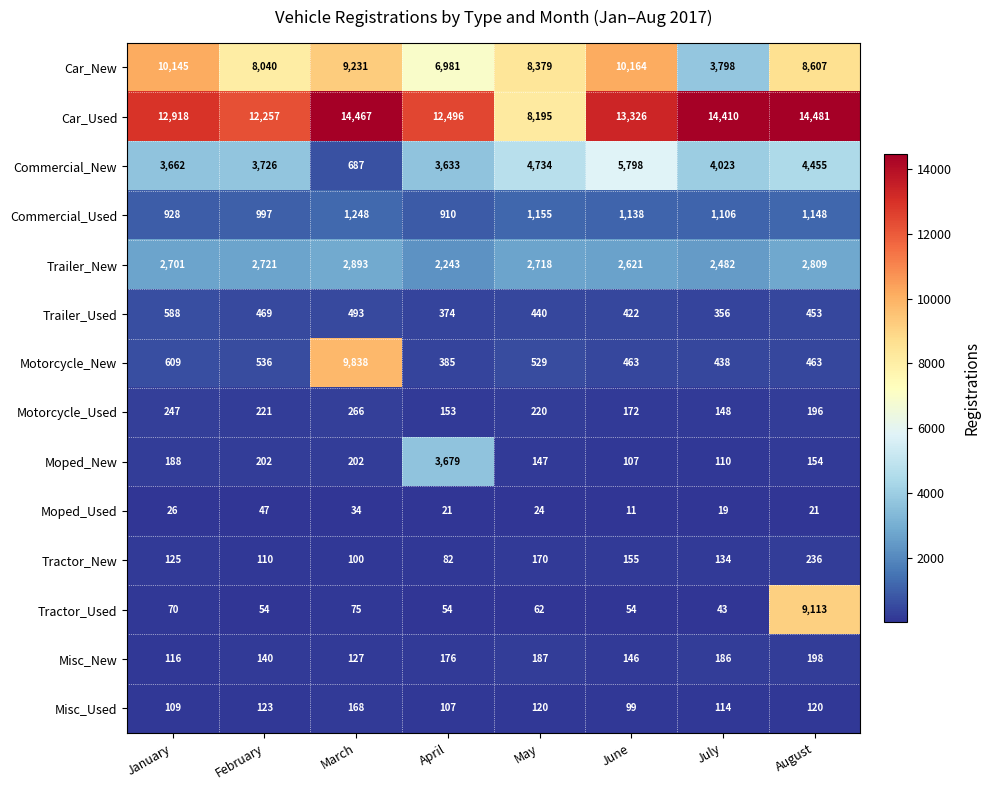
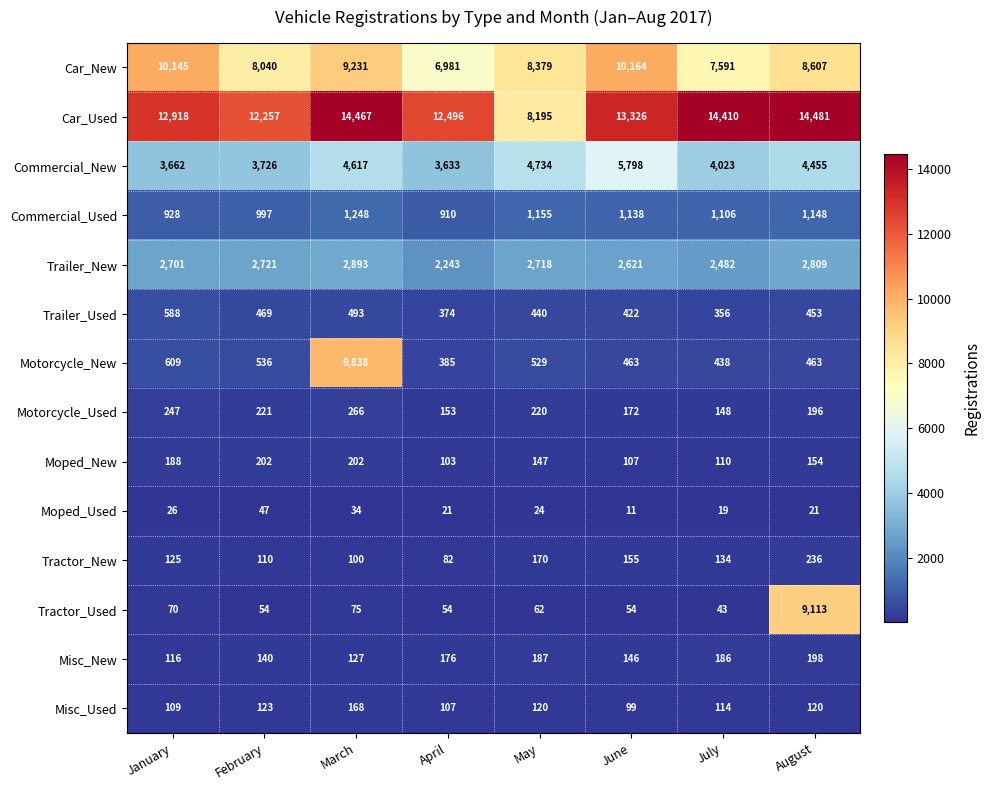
Car_New, July: 3,798 -> 7,591
Commercial_New, March: 687 -> 4,617
Moped_New, April: 3,679 -> 103
